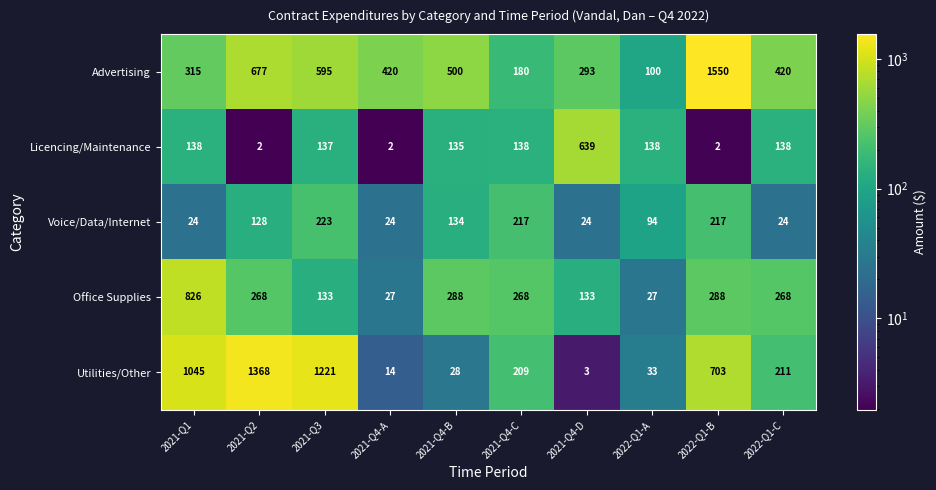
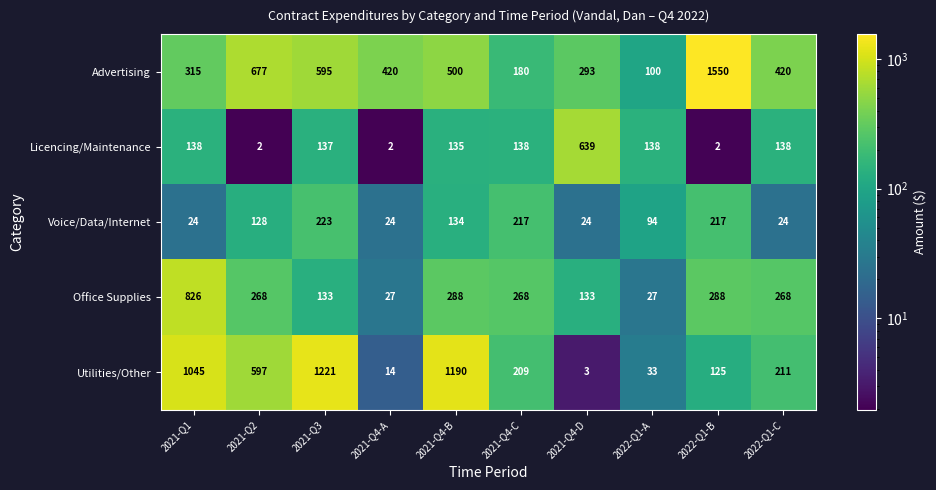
Utilities/Other, 2021-Q2: 1368 -> 597
Utilities/Other, 2021-Q4-B: 28 -> 1190
Utilities/Other, 2022-Q1-B: 703 -> 125
